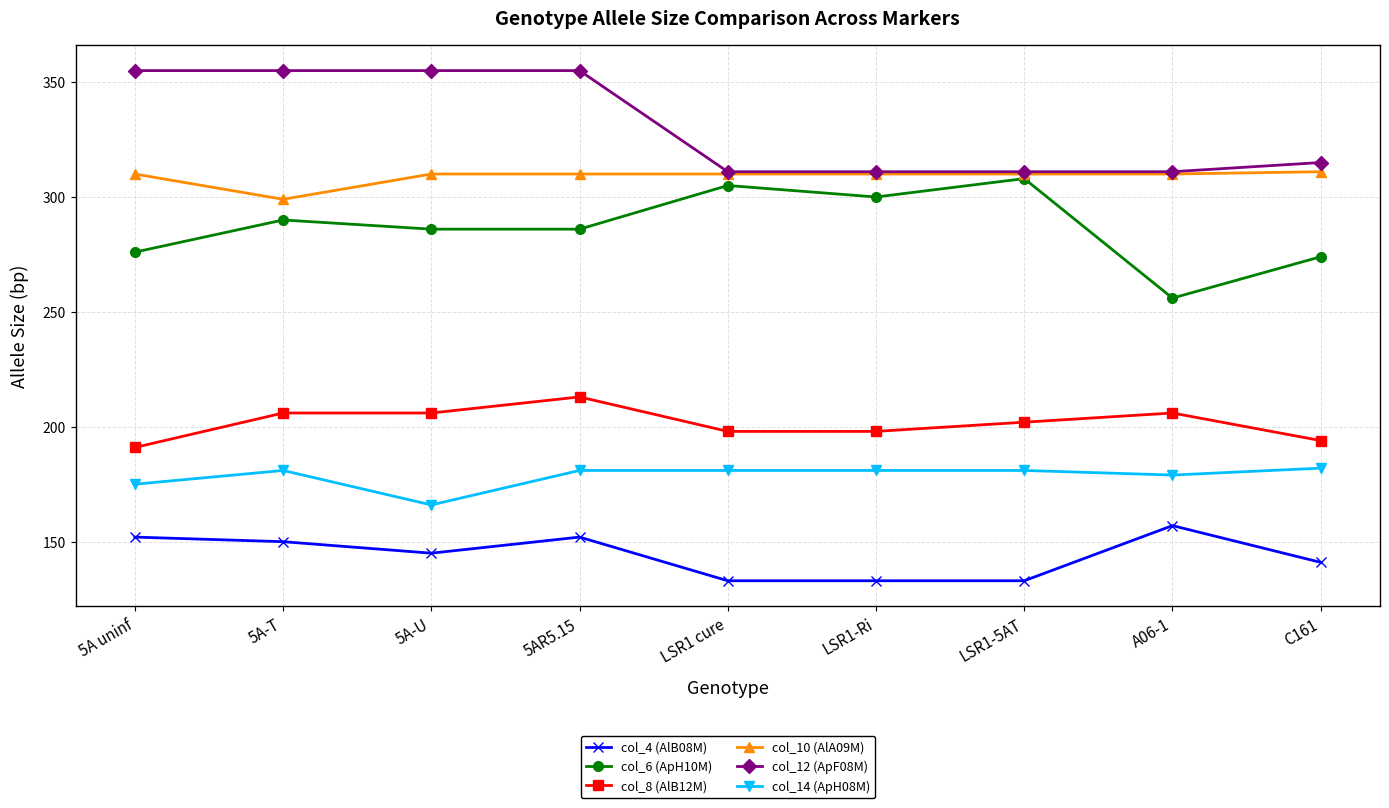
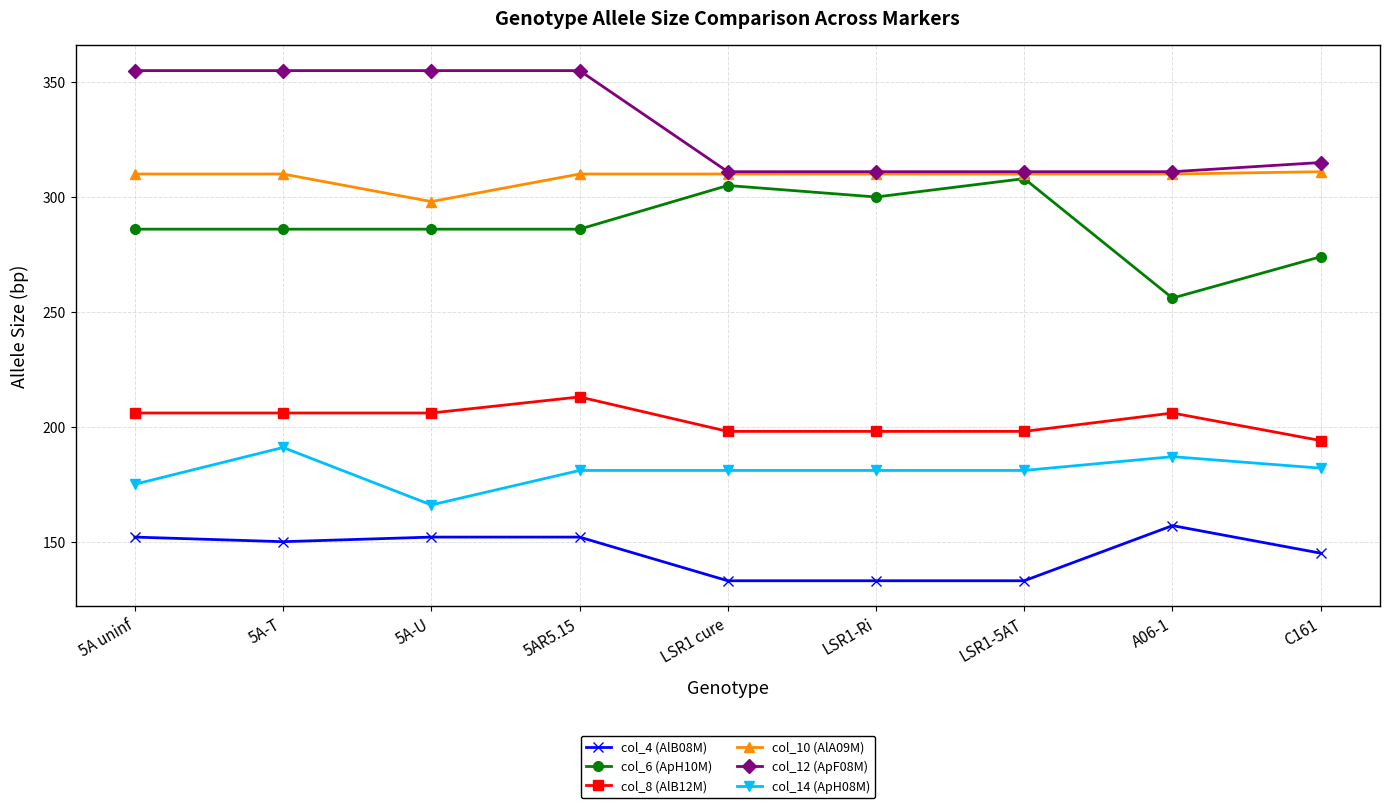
col_6 (ApH10M), 5A uninf: 276 -> 286
col_8 (AlB12M), 5A uninf: 191 -> 206
col_6 (ApH10M), 5A-T: 290 -> 286
col_10 (AlA09M), 5A-T: 299 -> 310
col_14 (ApH08M), 5A-T: 181 -> 191
col_4 (AlB08M), 5A-U: 145 -> 152
col_10 (AlA09M), 5A-U: 310 -> 298
col_8 (AlB12M), LSR1-5AT: 202 -> 198
col_14 (ApH08M), A06-1: 179 -> 187
col_4 (AlB08M), C161: 141 -> 145
